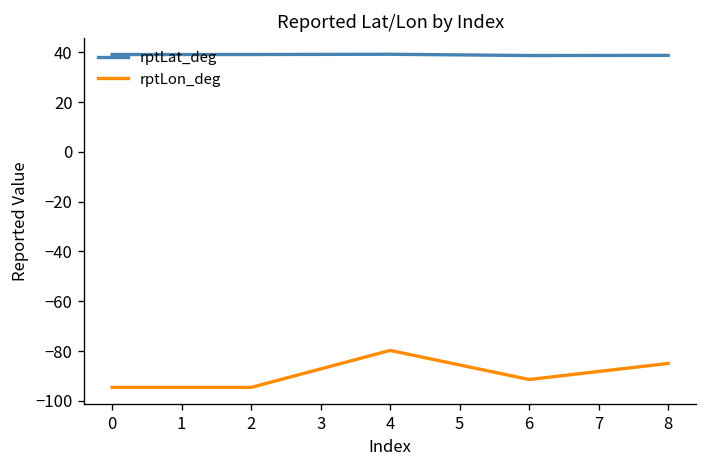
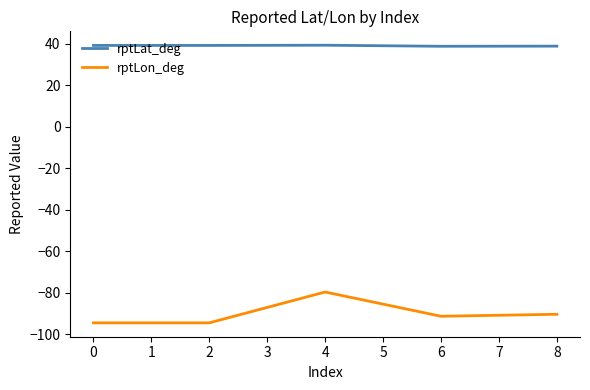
rptLon_deg, 8: -85 -> -90
